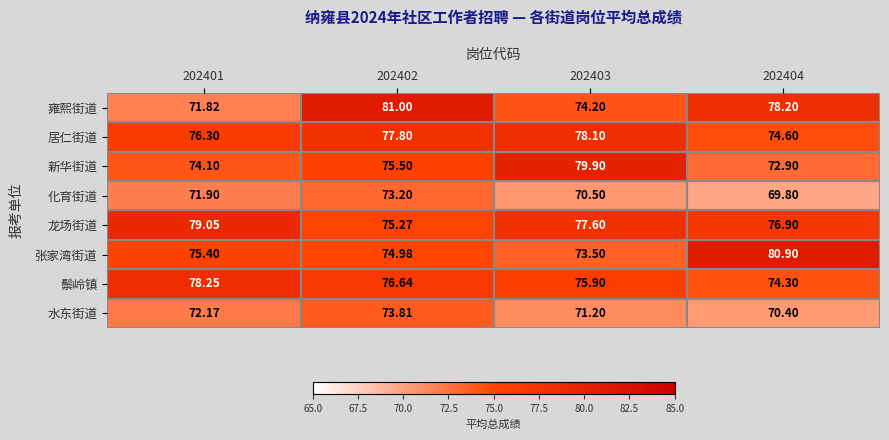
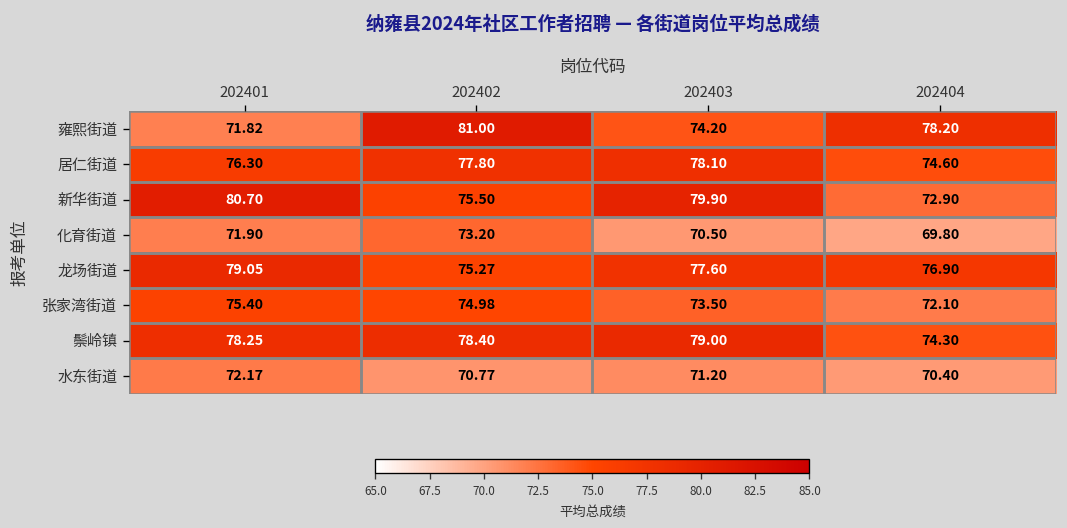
新华街道, 202401: 74.10 -> 80.70
张家湾街道, 202404: 80.90 -> 72.10
鬃岭镇, 202402: 76.64 -> 78.40
鬃岭镇, 202403: 75.90 -> 79.00
水东街道, 202402: 73.81 -> 70.77
